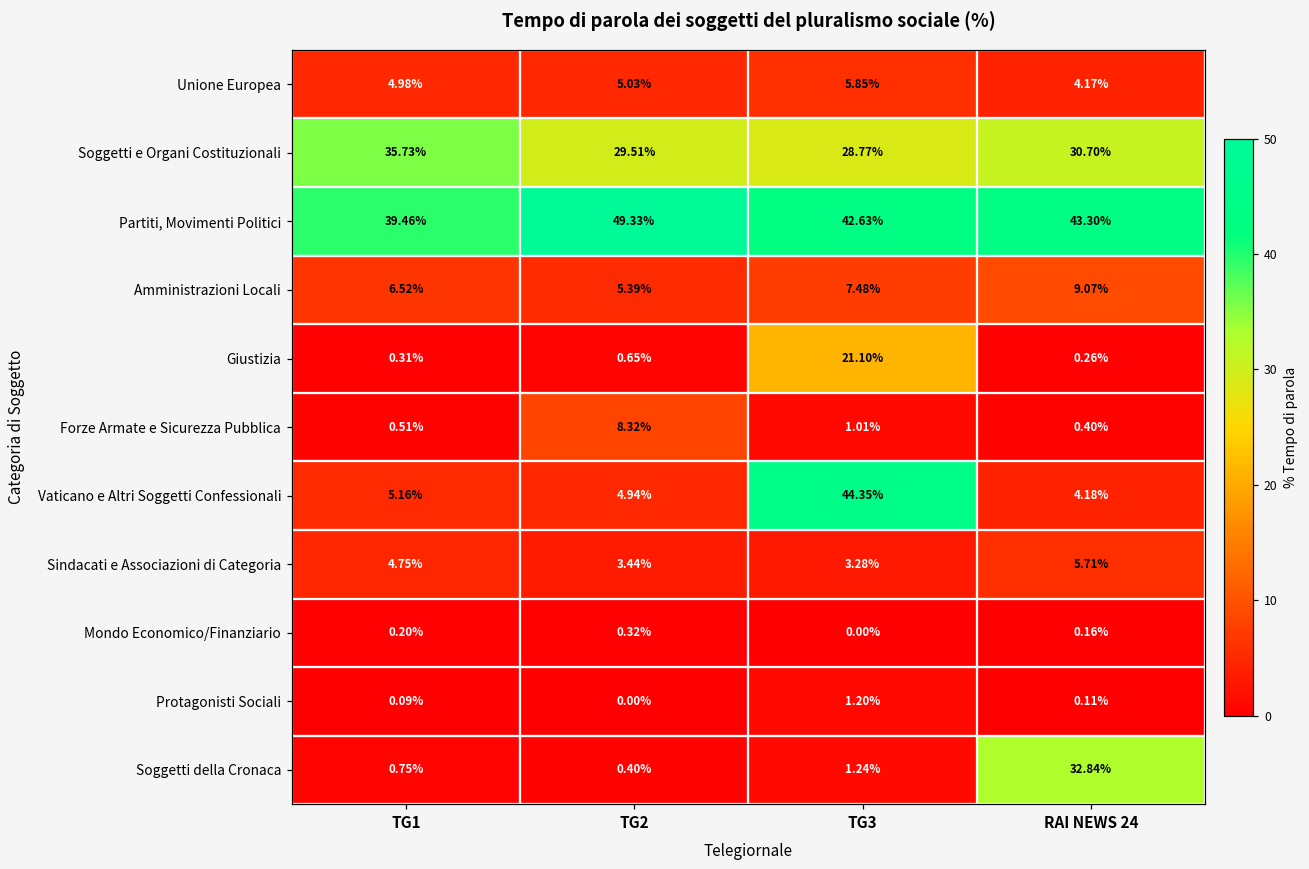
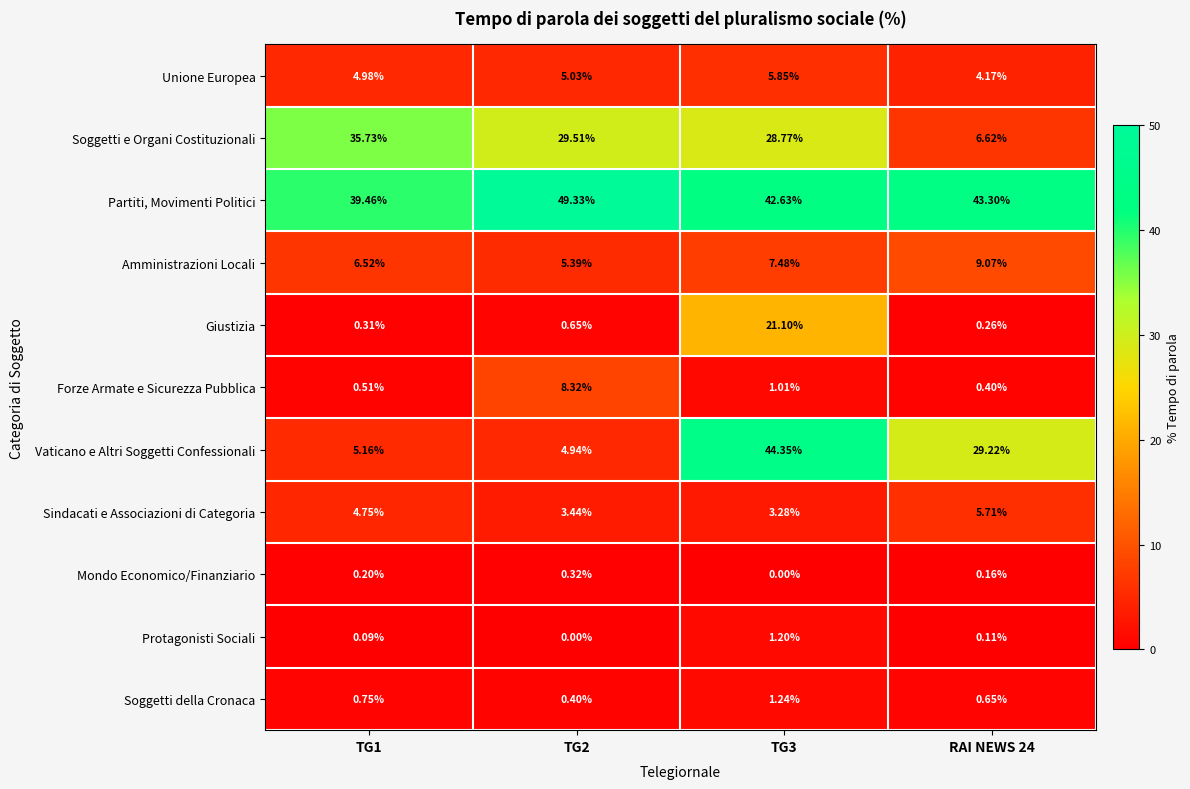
Soggetti e Organi Costituzionali, RAI NEWS 24: 30.70% -> 6.62%
Vaticano e Altri Soggetti Confessionali, RAI NEWS 24: 4.18% -> 29.22%
Soggetti della Cronaca, RAI NEWS 24: 32.84% -> 0.65%
